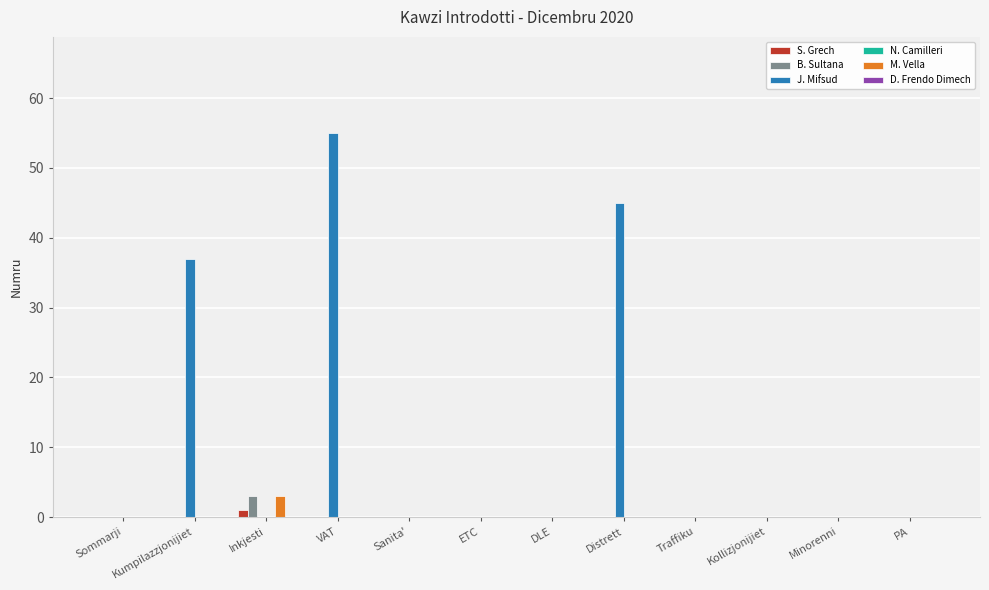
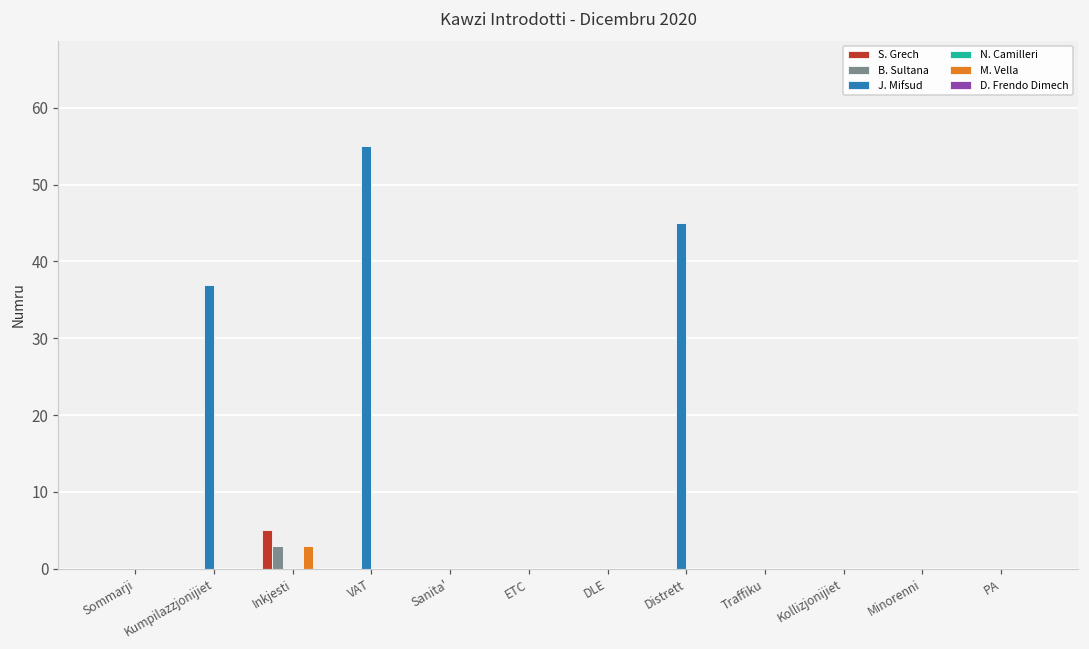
S. Grech, Inkjesti: 1 -> 5
